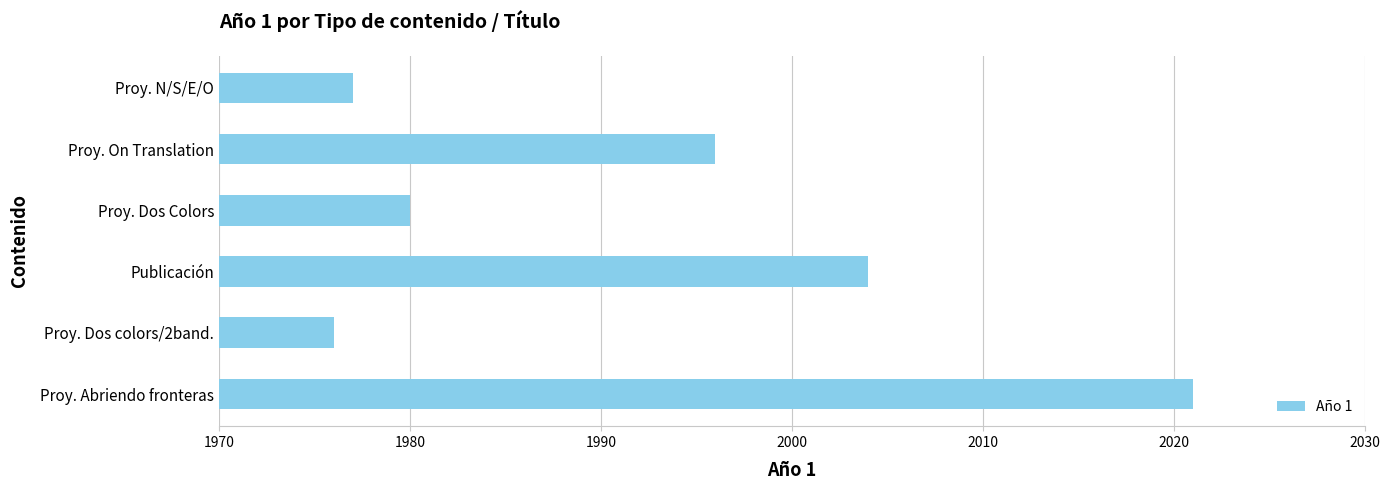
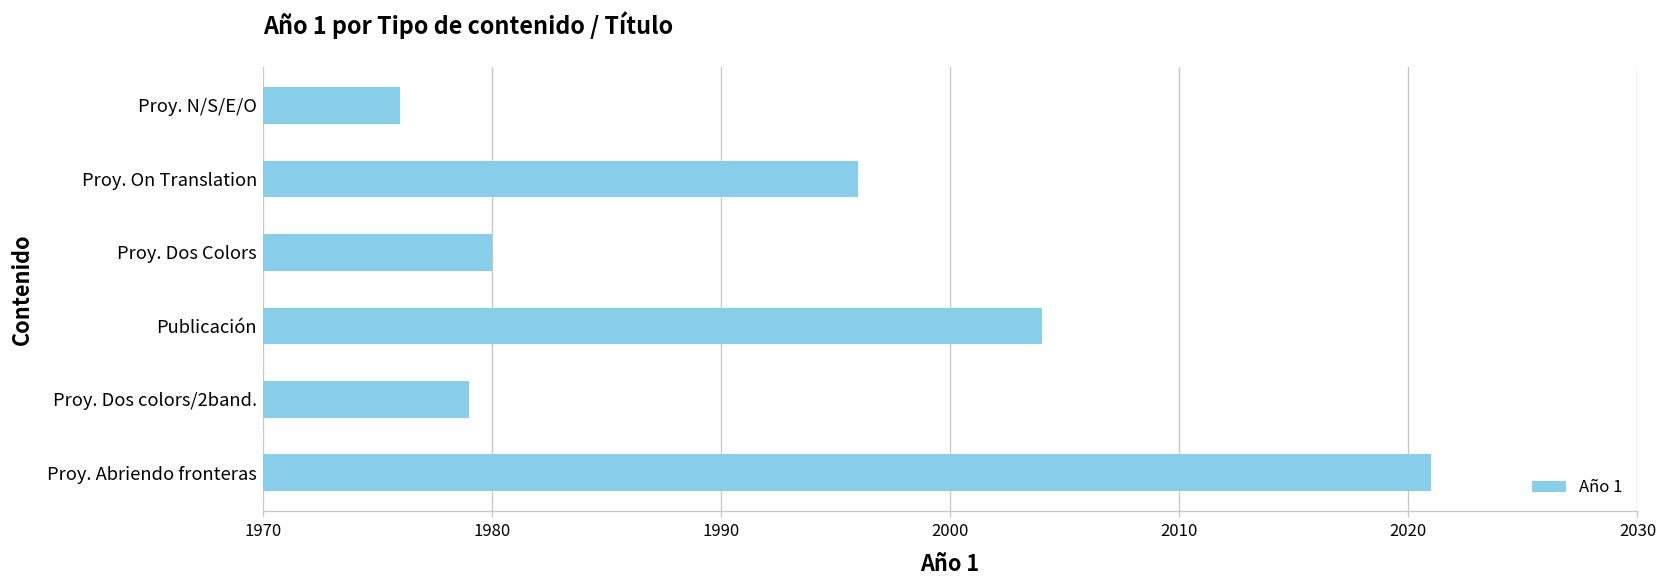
Proy. N/S/E/O: 1977 -> 1976
Proy. Dos colors/2band.: 1976 -> 1979
